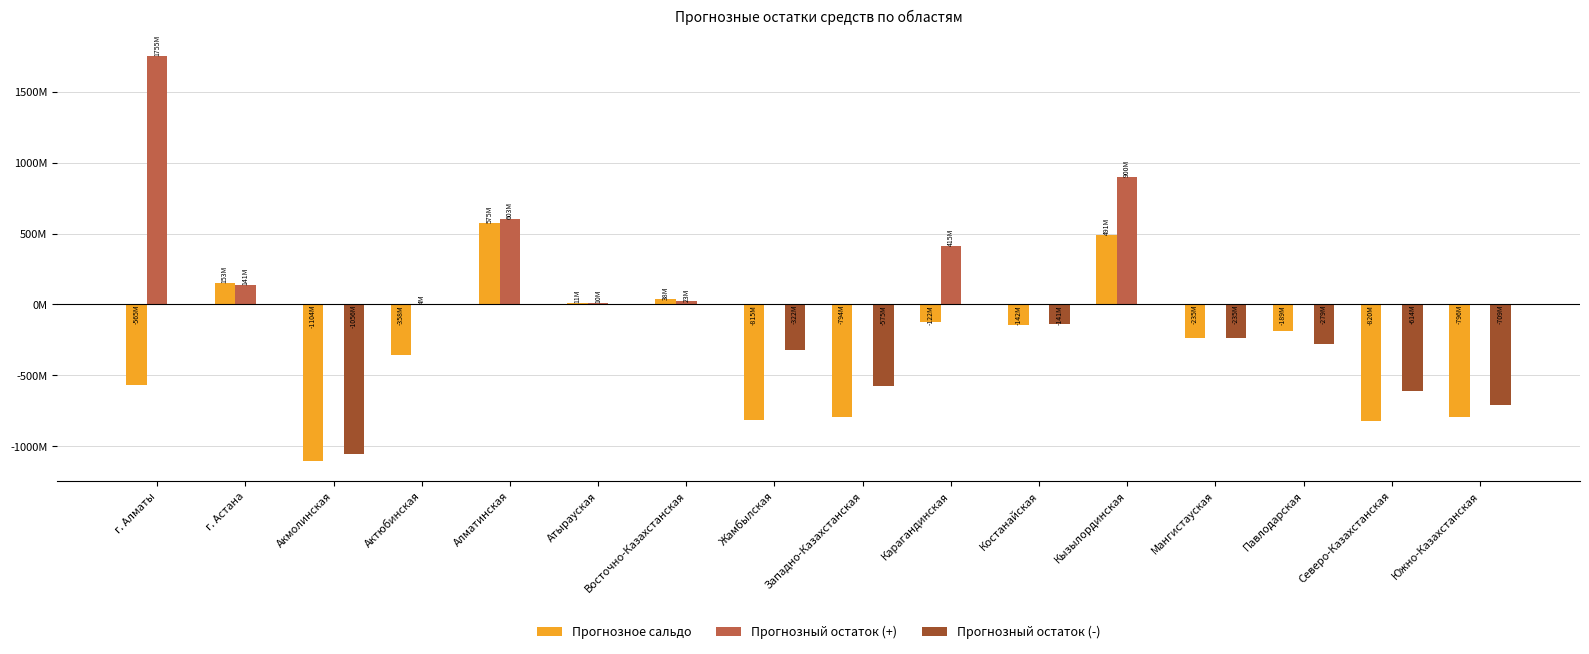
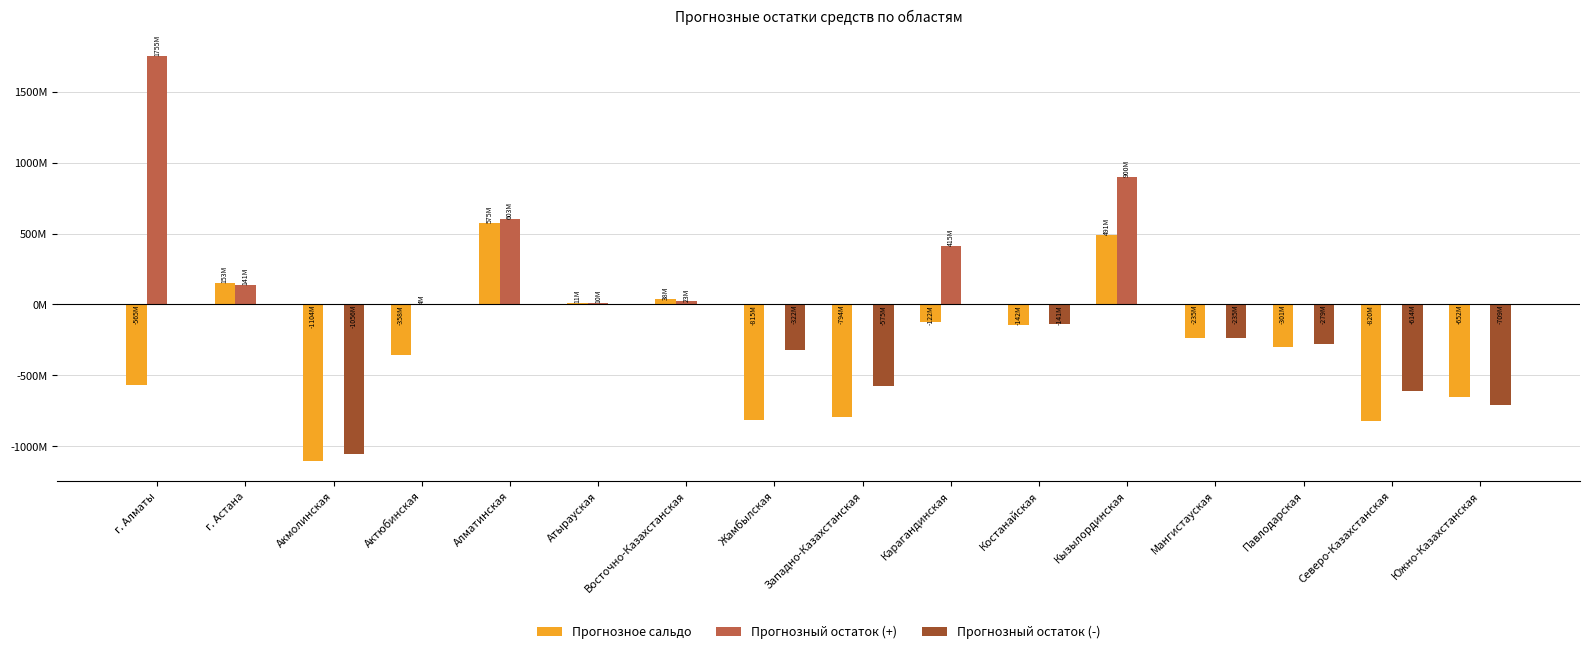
Прогнозное сальдо, Павлодарская: -189M -> -301M
Прогнозное сальдо, Южно-Казахстанская: -796M -> -652M
